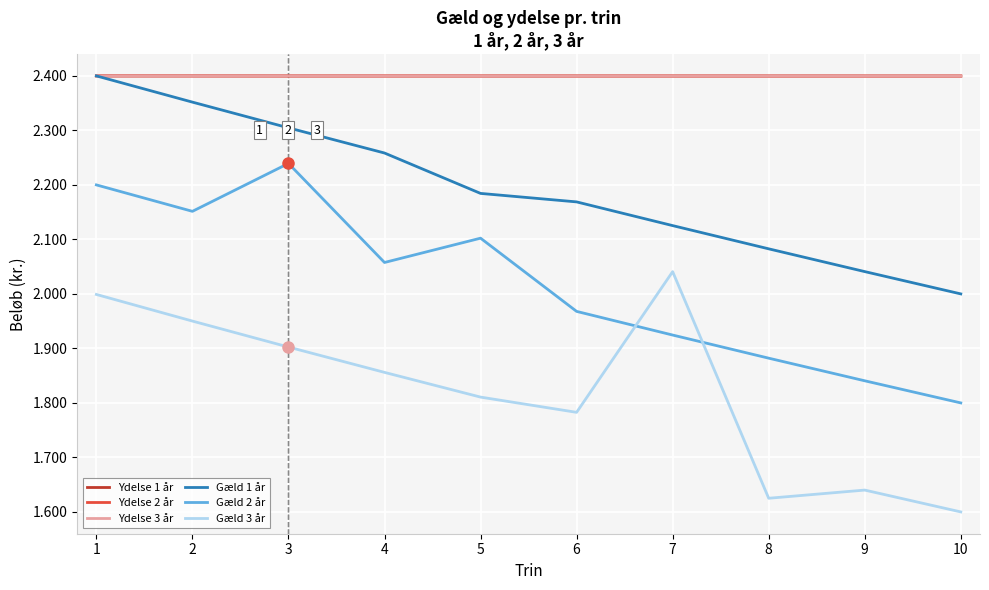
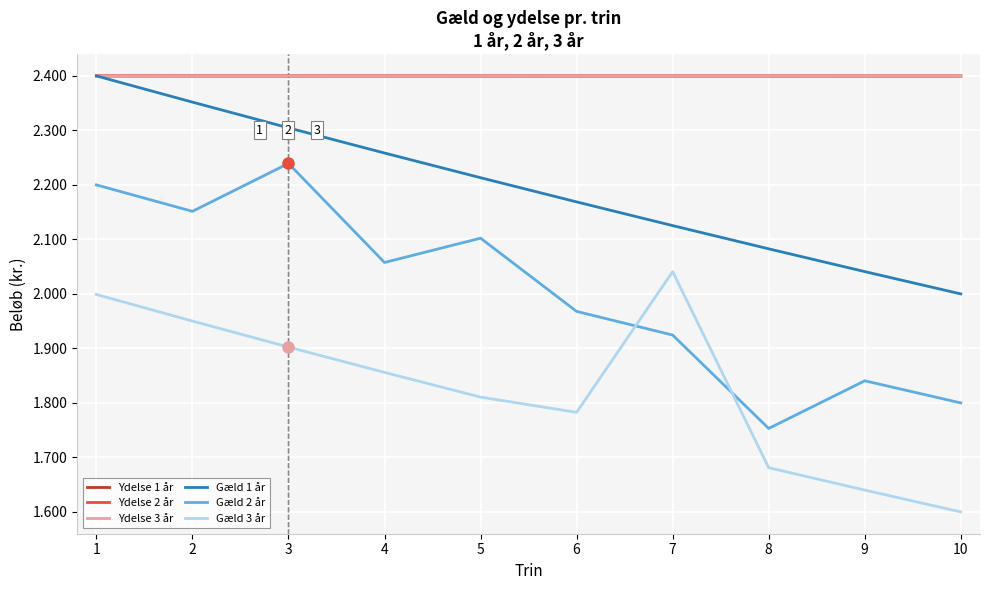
Gæld 1 år, 5: 2.18 -> 2.21
Gæld 2 år, 8: 1.88 -> 1.75
Gæld 3 år, 8: 1.63 -> 1.68
